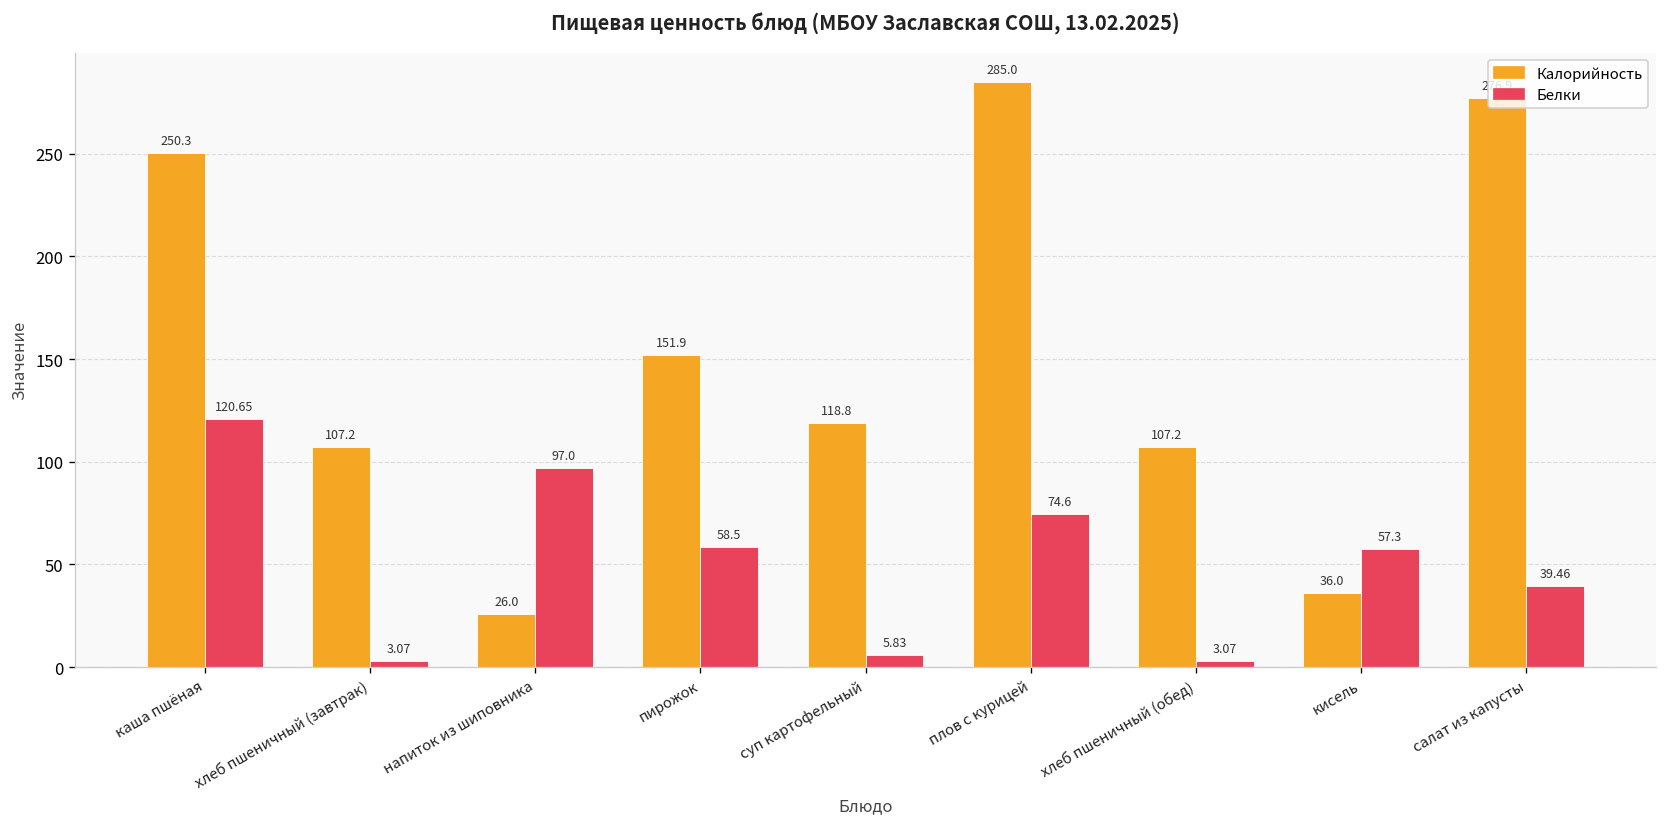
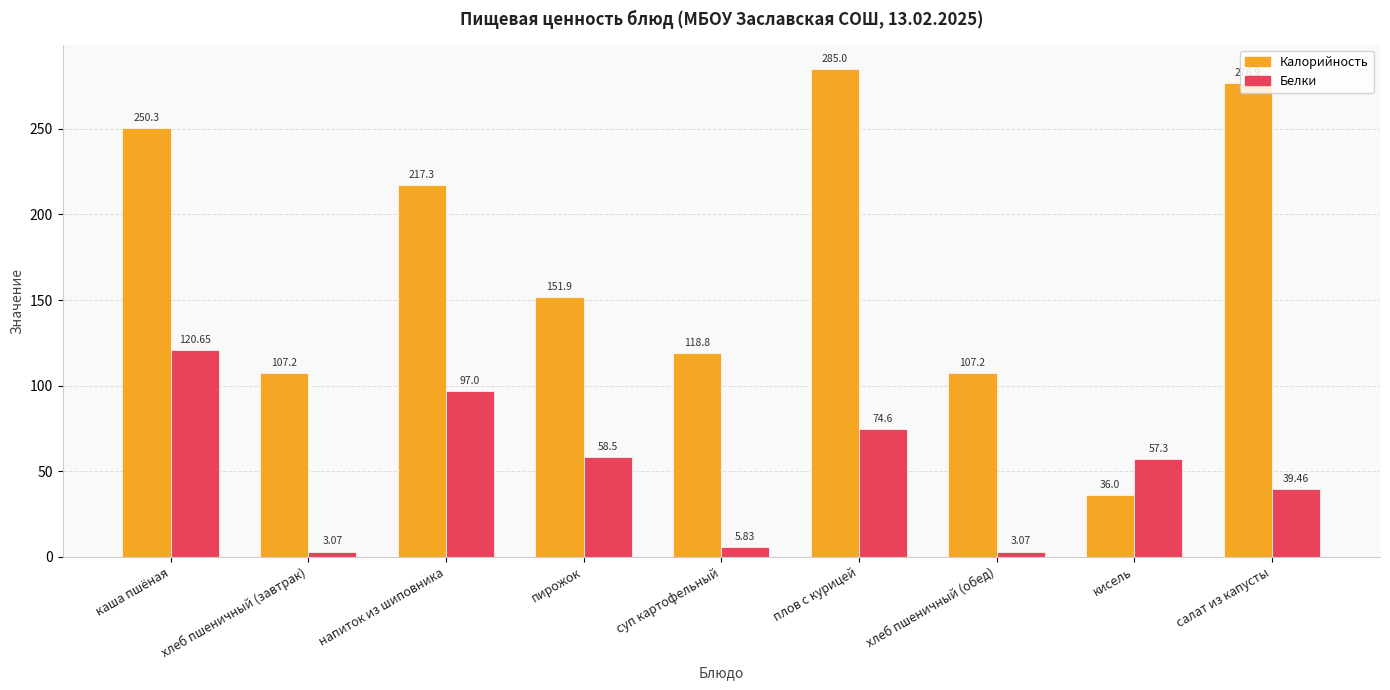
Калорийность, напиток из шиповника: 26.0 -> 217.3
